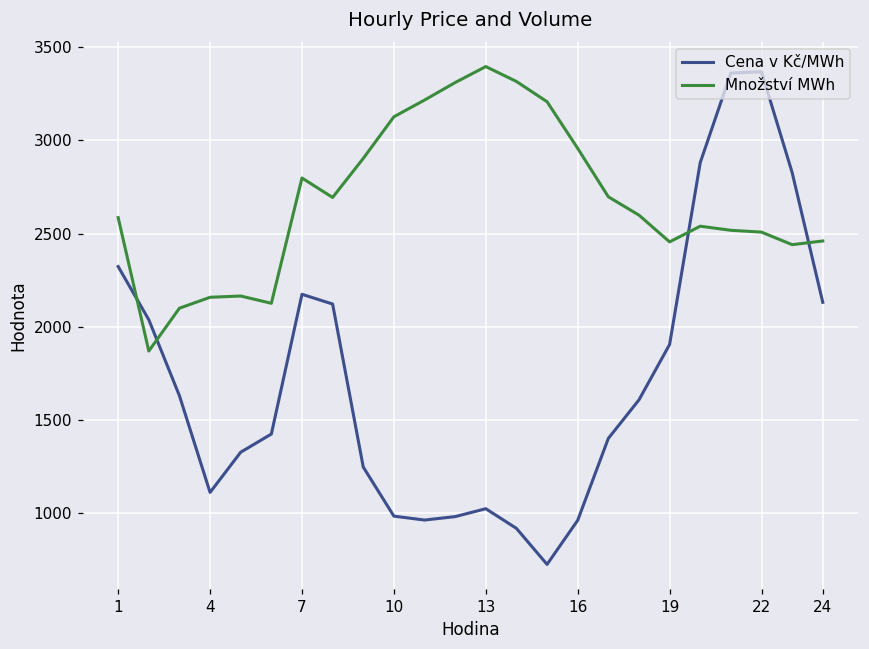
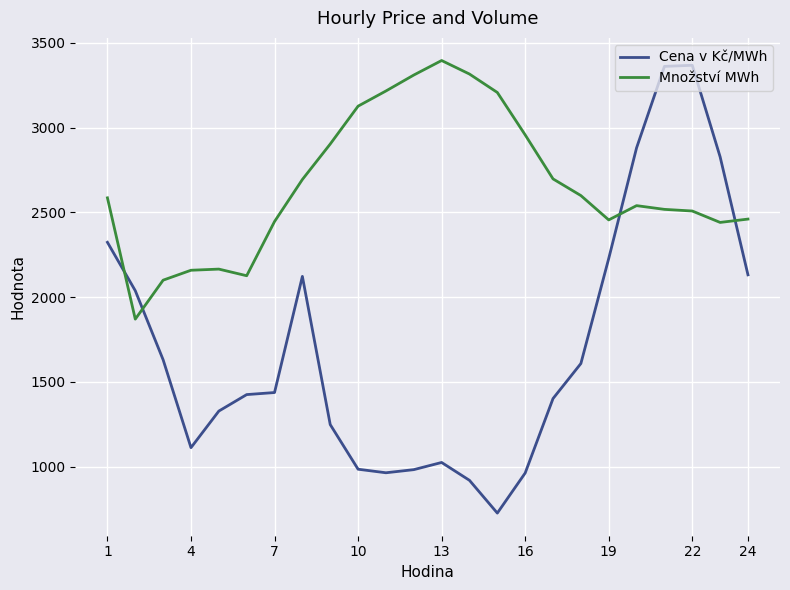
Cena v Kč/MWh, 7: 2170 -> 1440
Množství MWh, 7: 2800 -> 2450
Cena v Kč/MWh, 19: 1910 -> 2230
